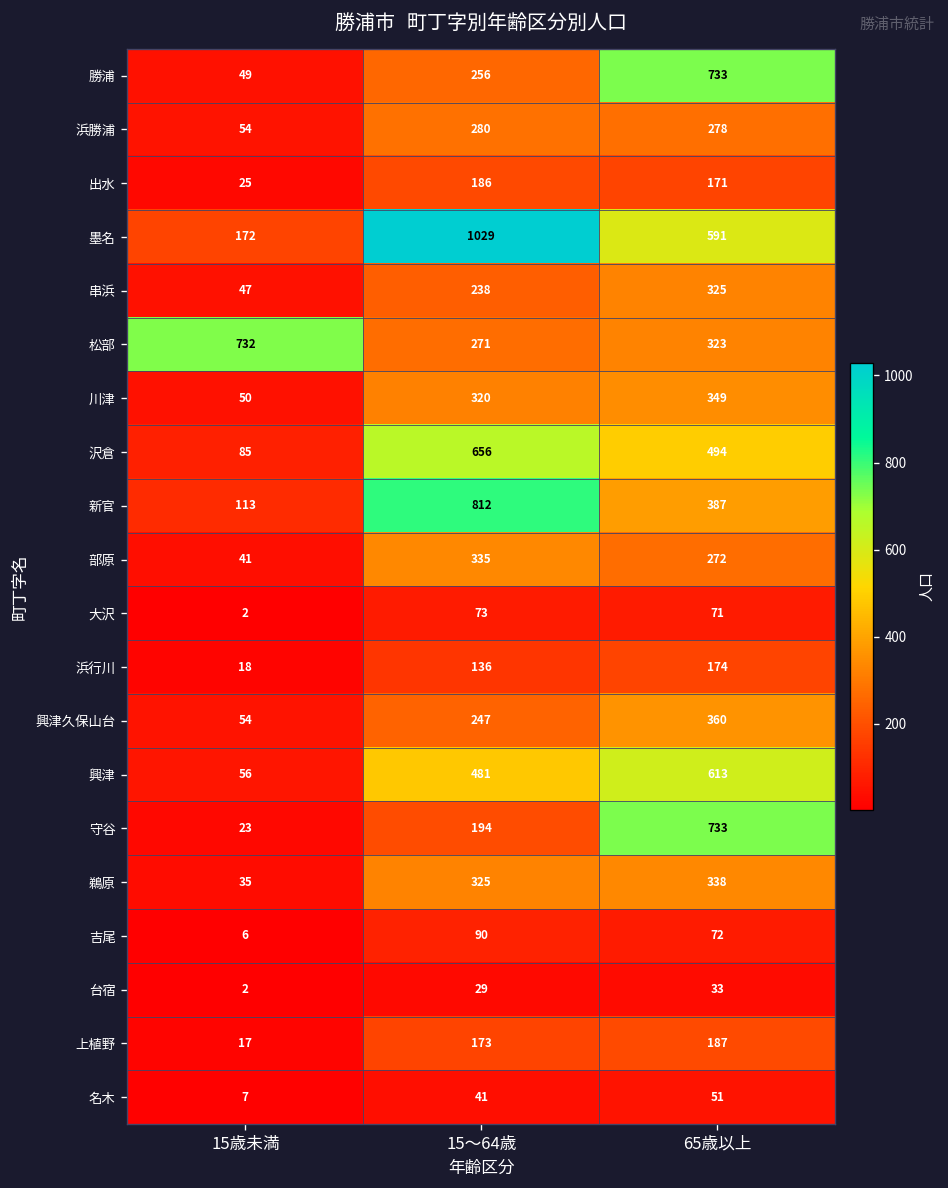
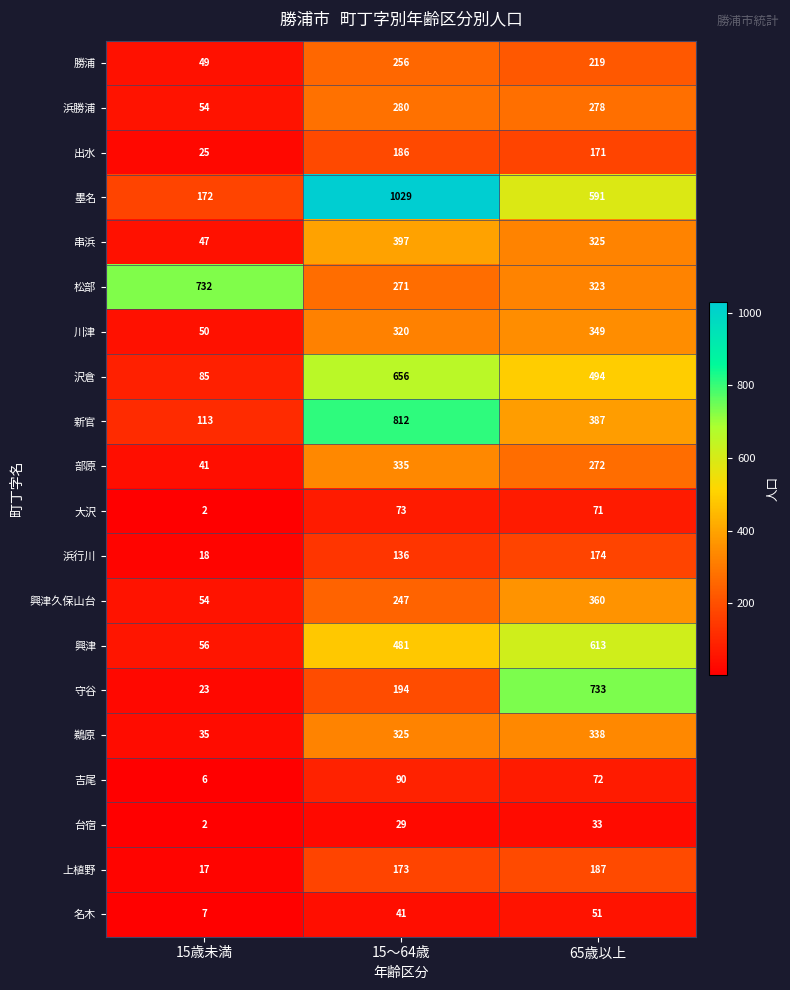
勝浦, 65歳以上: 733 -> 219
串浜, 15～64歳: 238 -> 397
